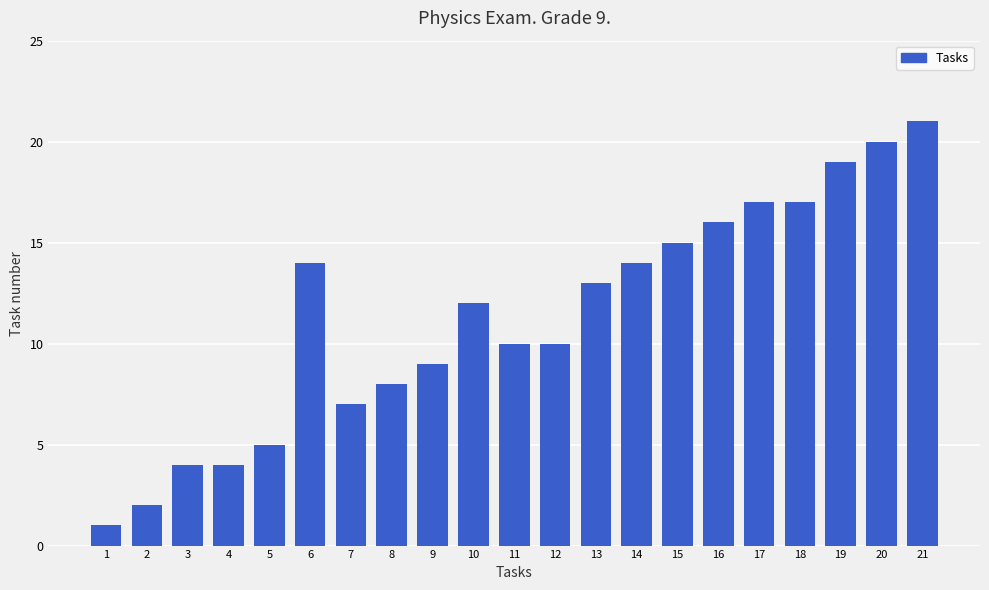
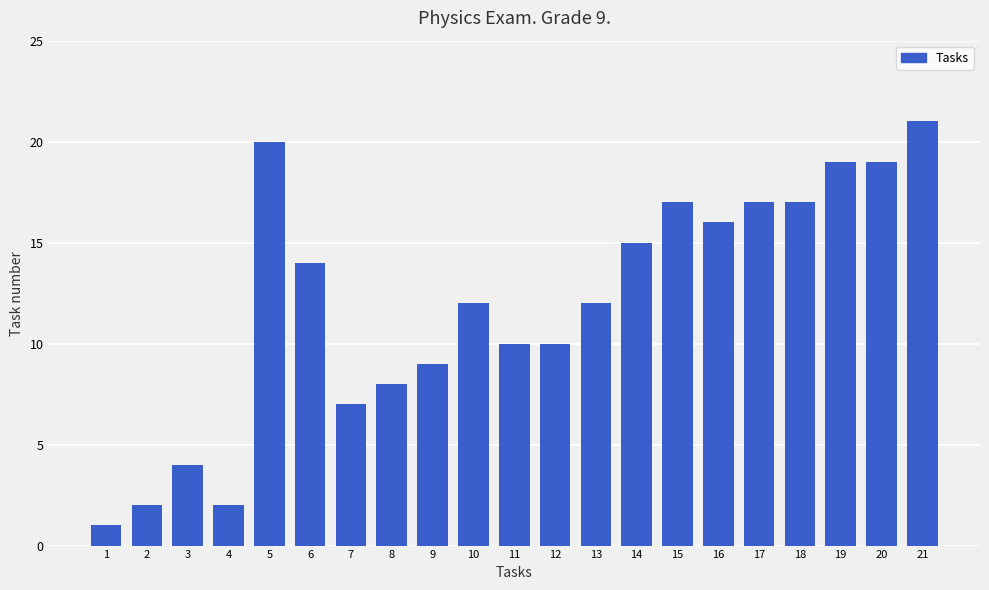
4: 4 -> 2
5: 5 -> 20
13: 13 -> 12
14: 14 -> 15
15: 15 -> 17
20: 20 -> 19
